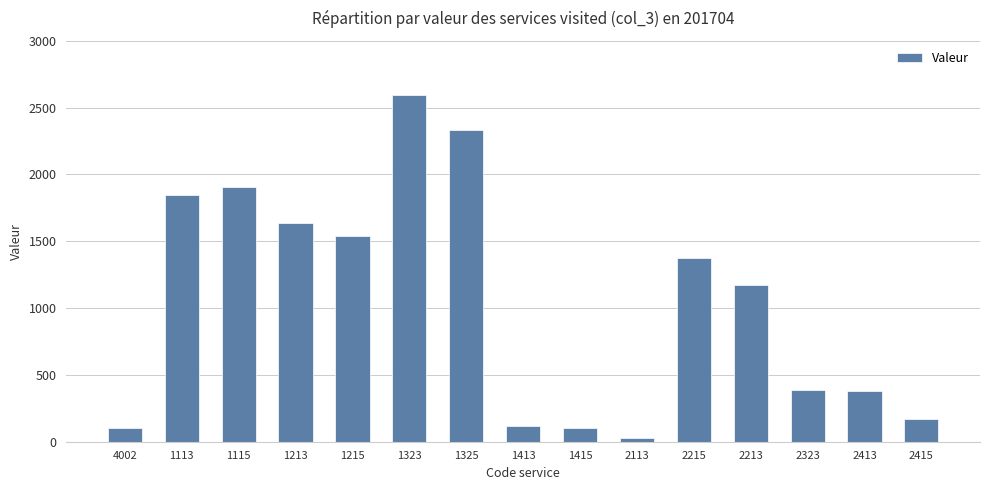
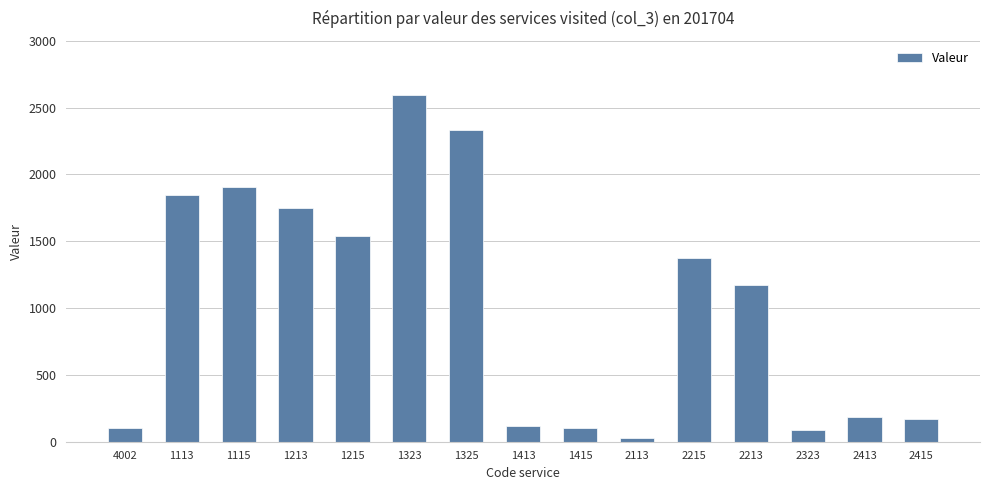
1213: 1640 -> 1750
2323: 390 -> 90
2413: 380 -> 190
